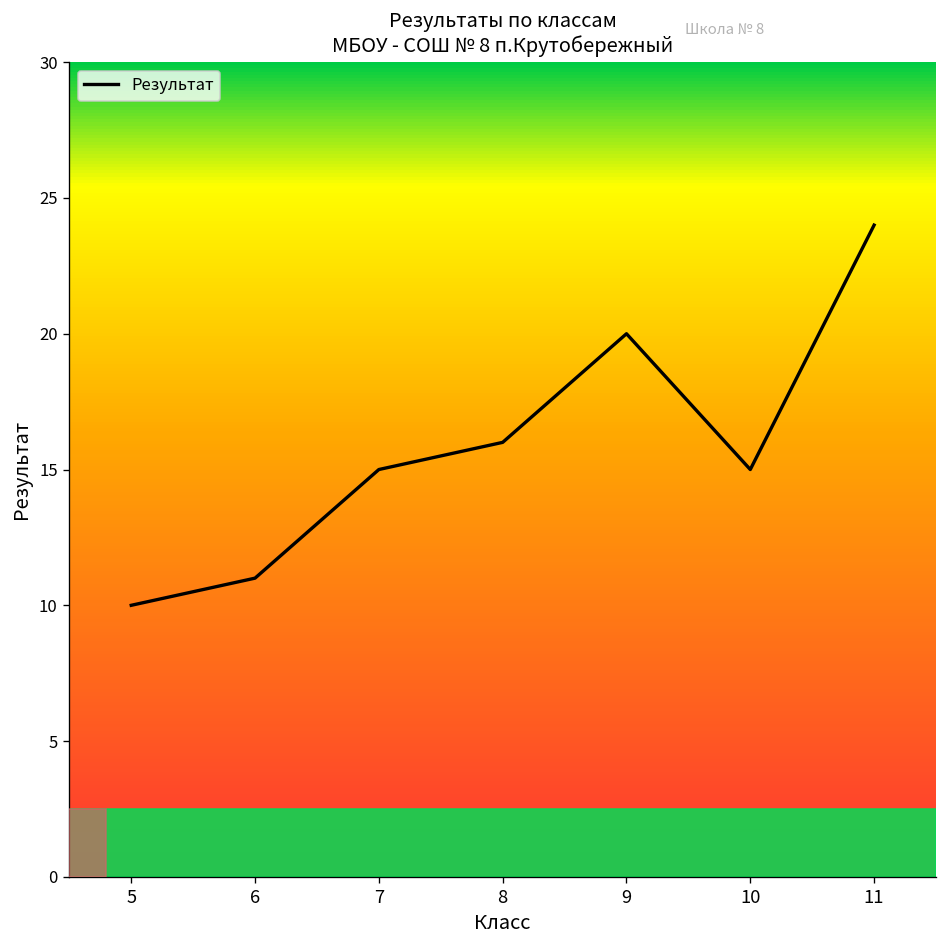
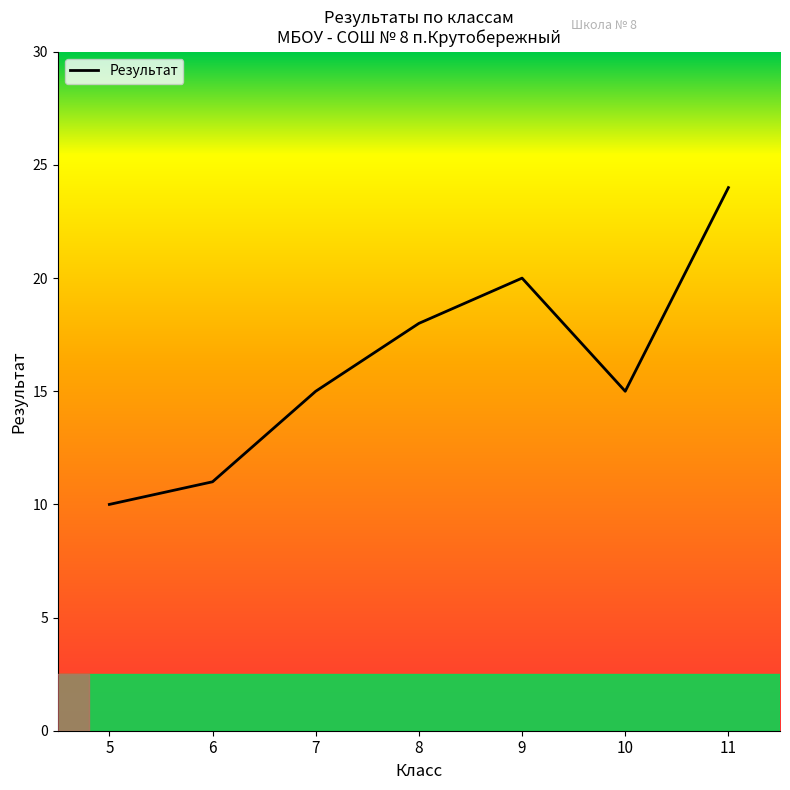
8: 16 -> 18
